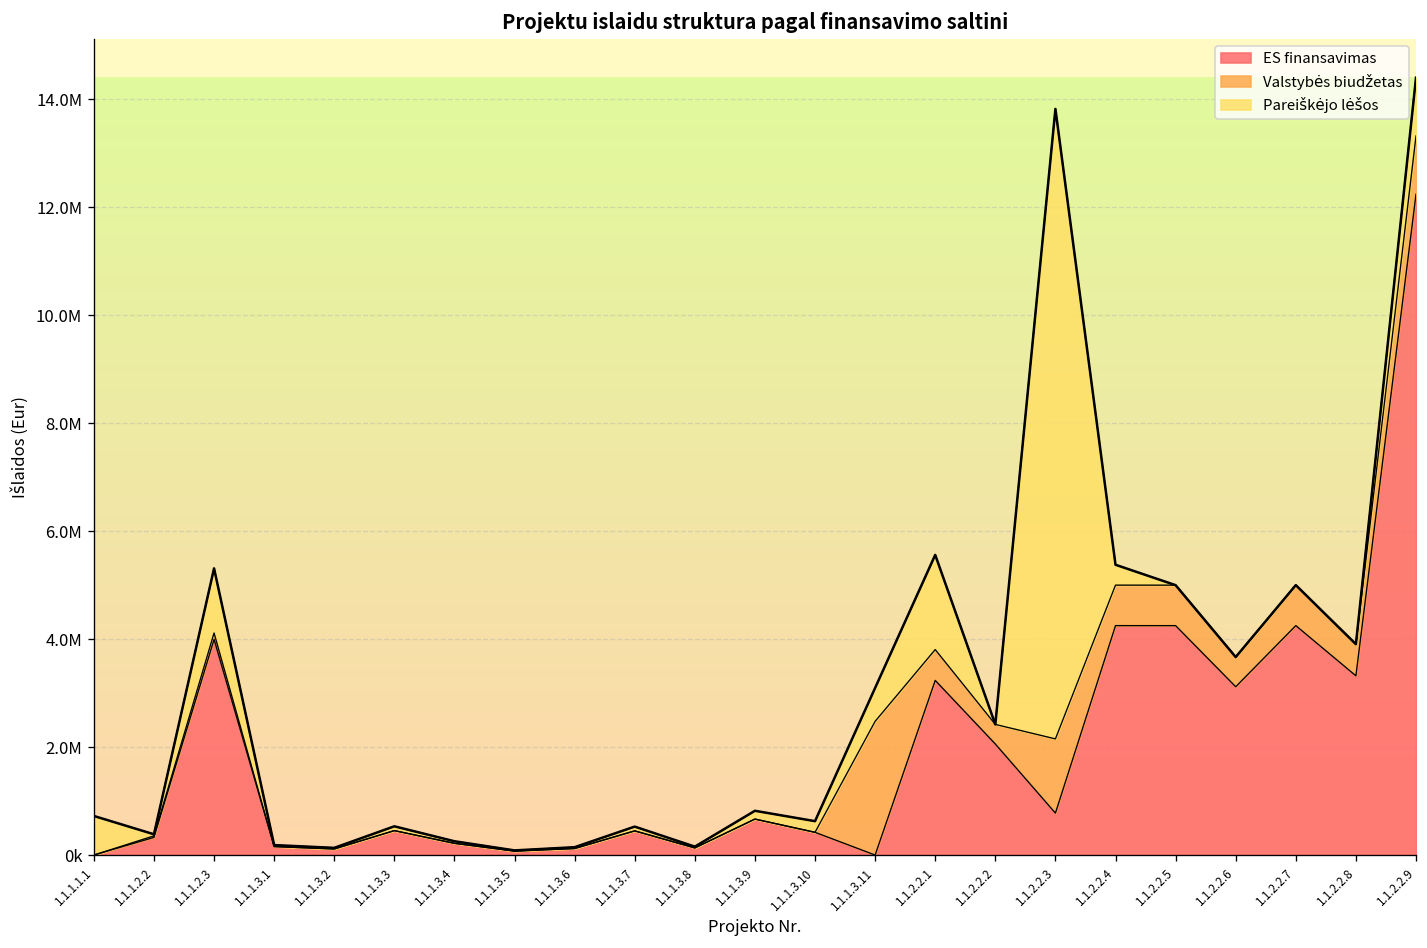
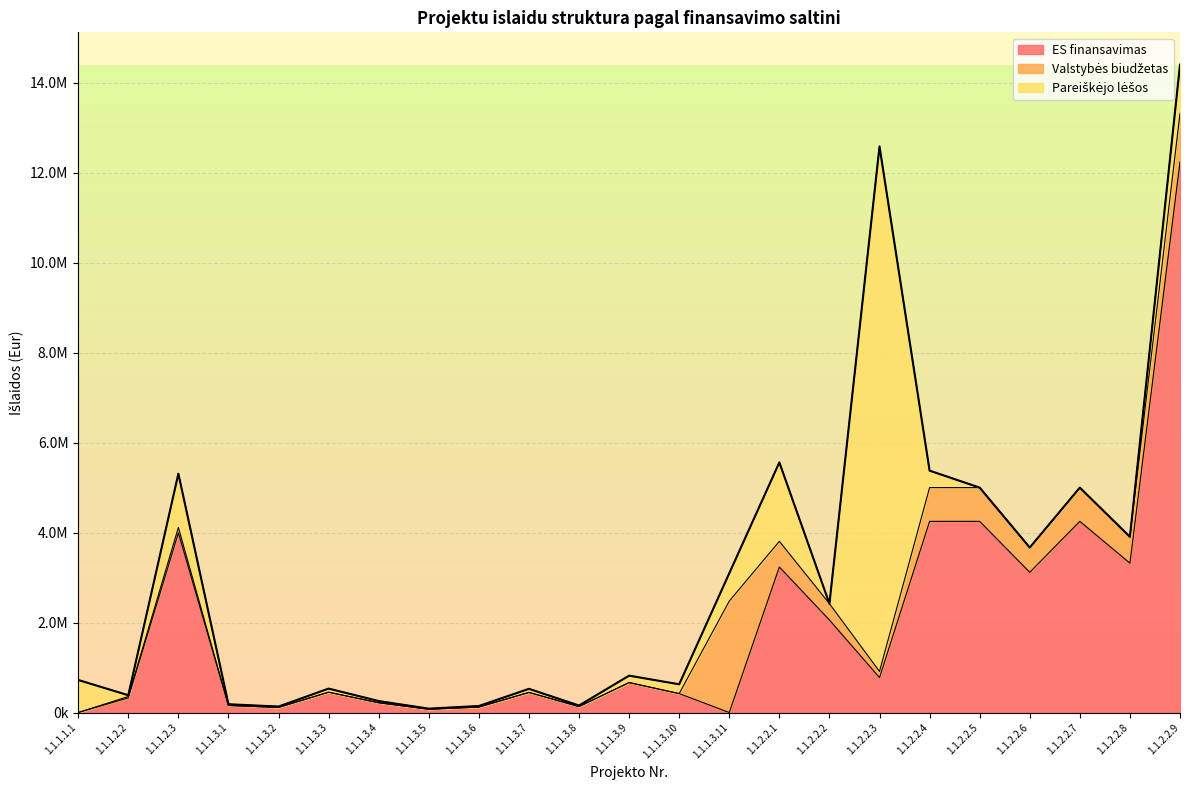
Valstybės biudžetas, 1.1.2.2.3: 1400000 -> 100000
